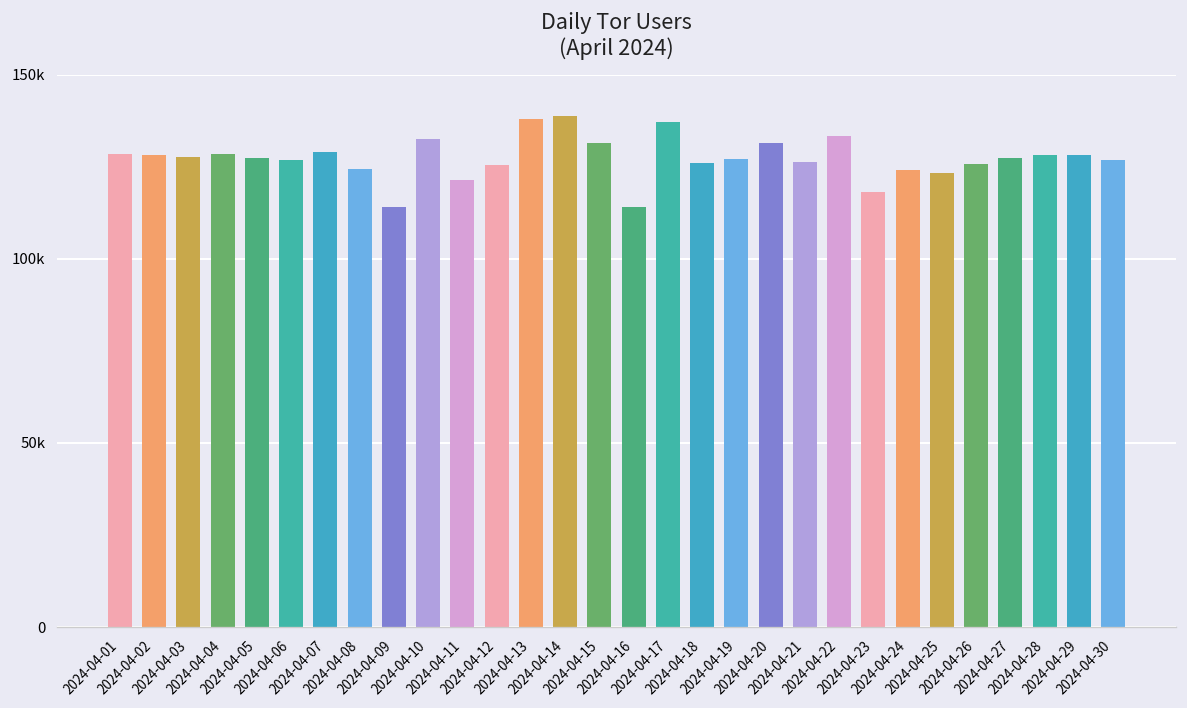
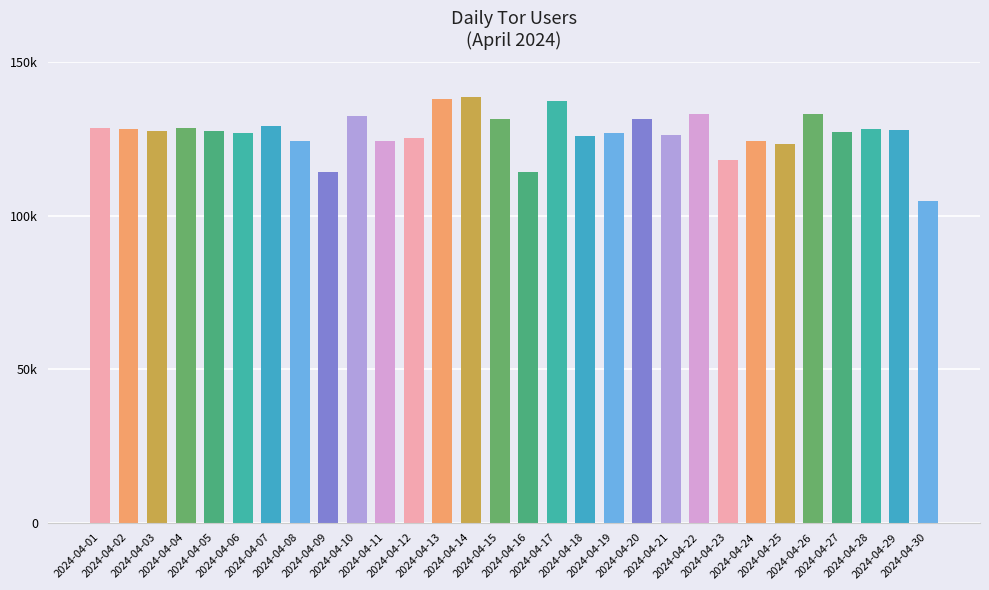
2024-04-11: 121000 -> 124000
2024-04-26: 126000 -> 133000
2024-04-30: 127000 -> 105000
